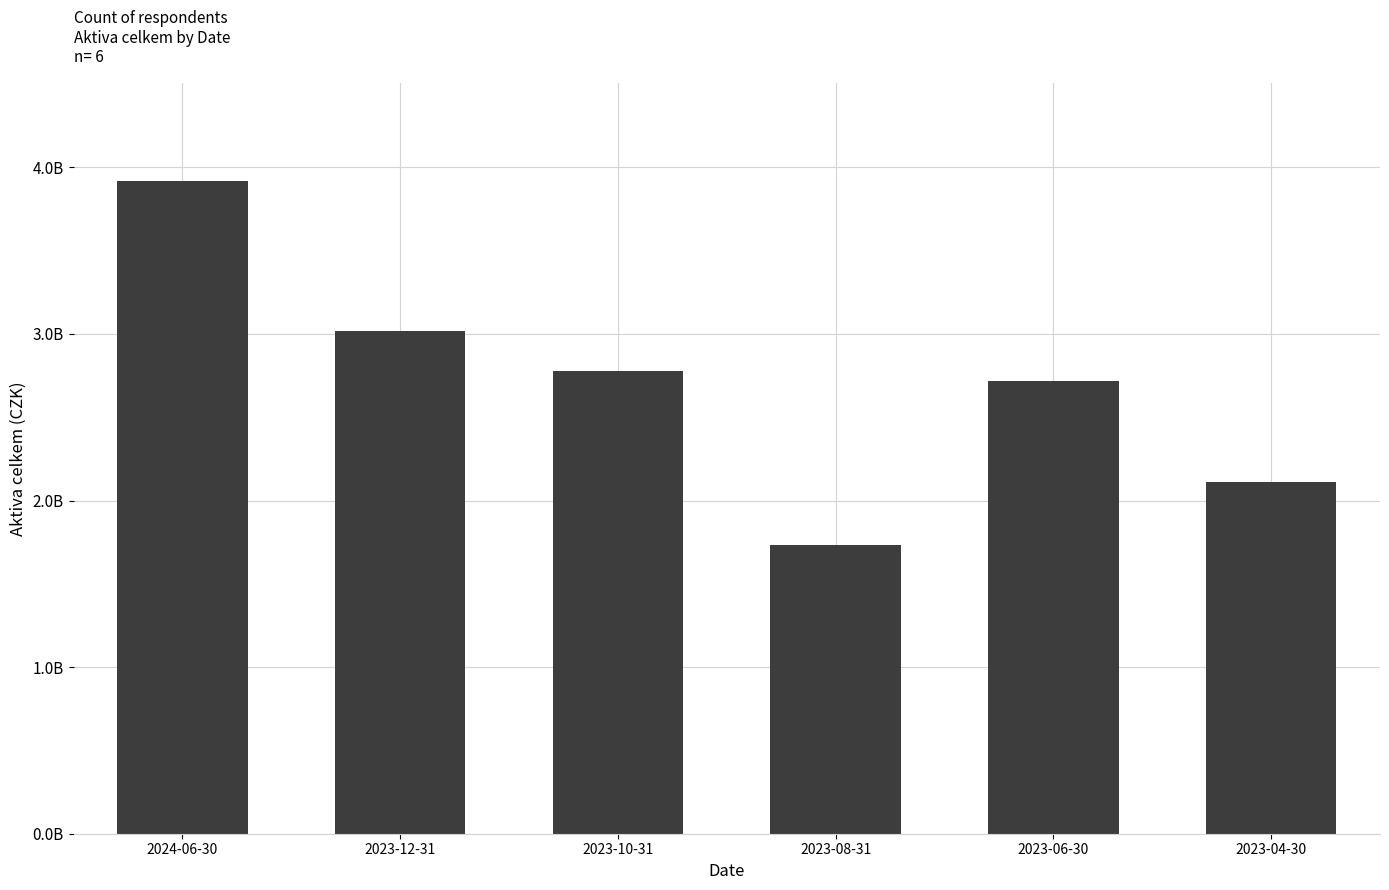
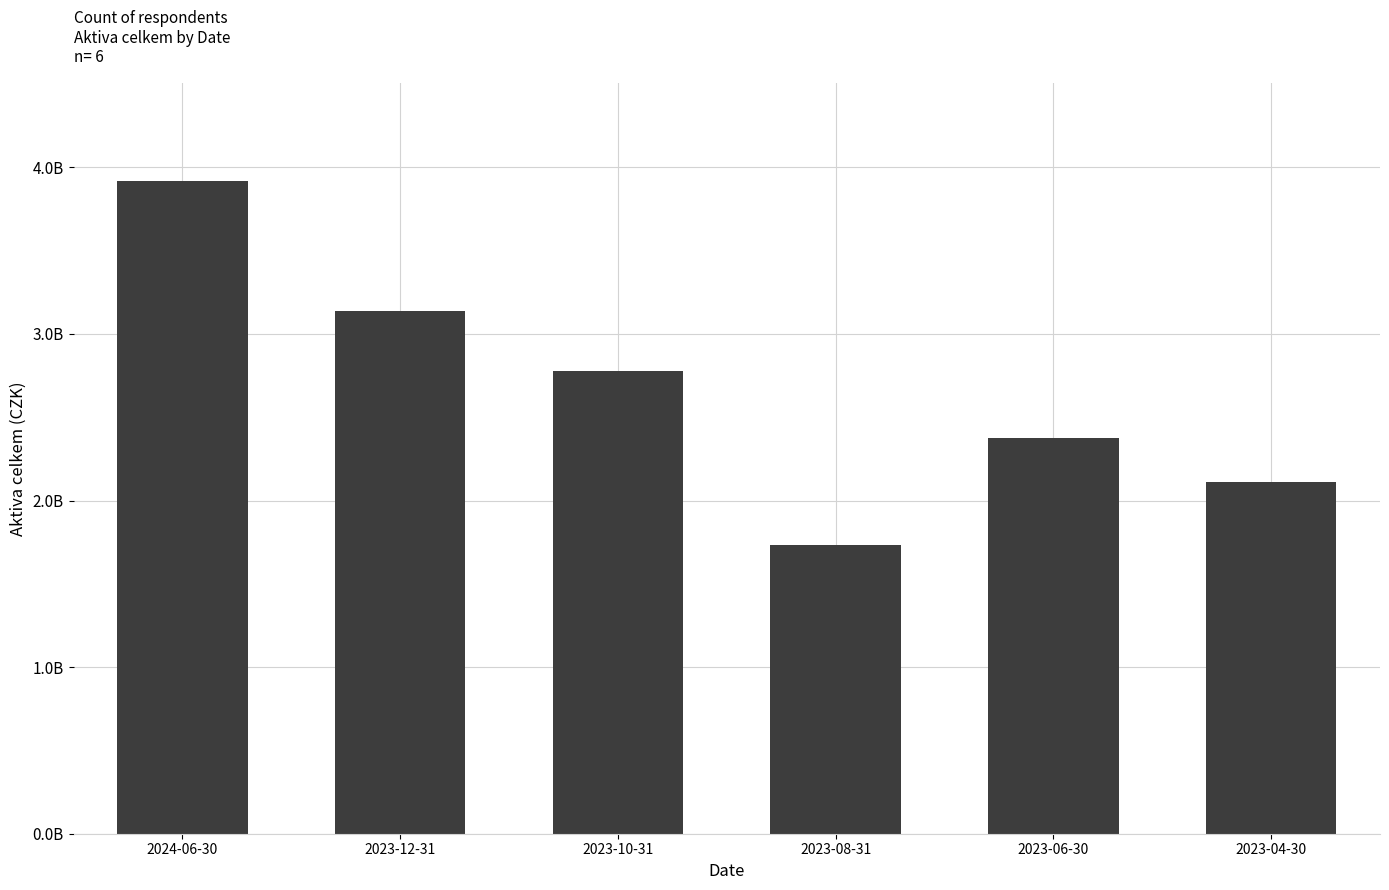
2023-12-31: 3020000000 -> 3140000000
2023-06-30: 2720000000 -> 2380000000
